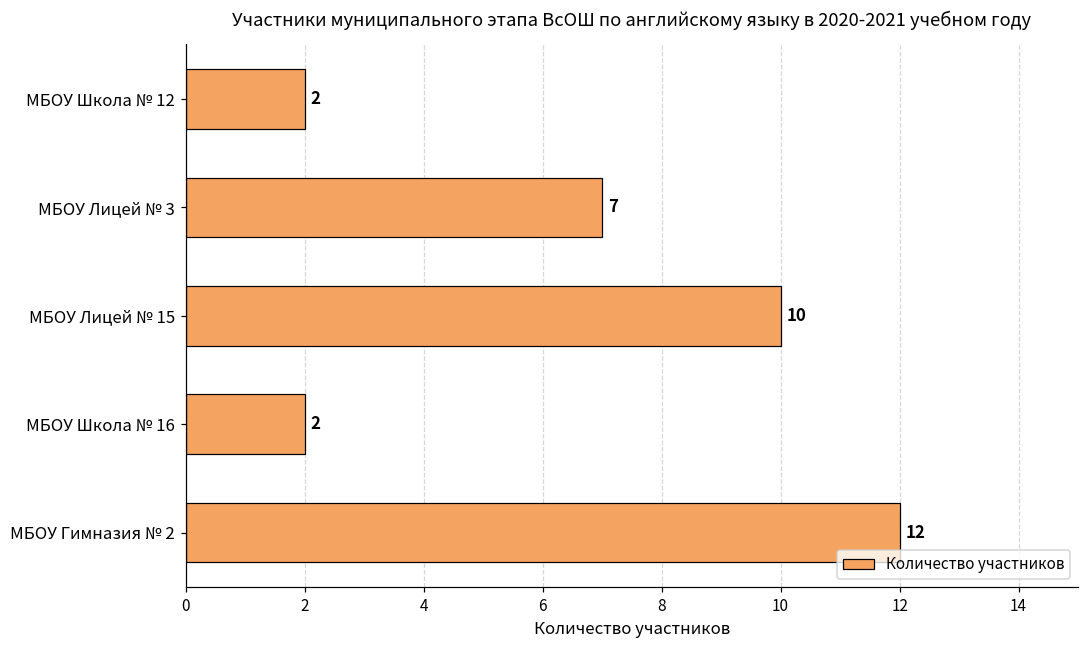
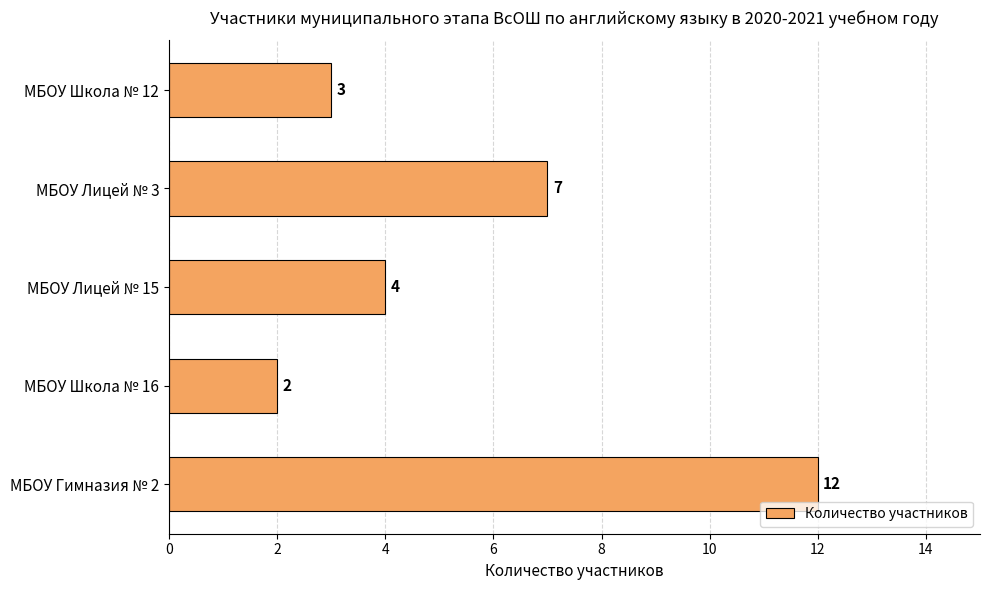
МБОУ Школа № 12: 2 -> 3
МБОУ Лицей № 15: 10 -> 4
